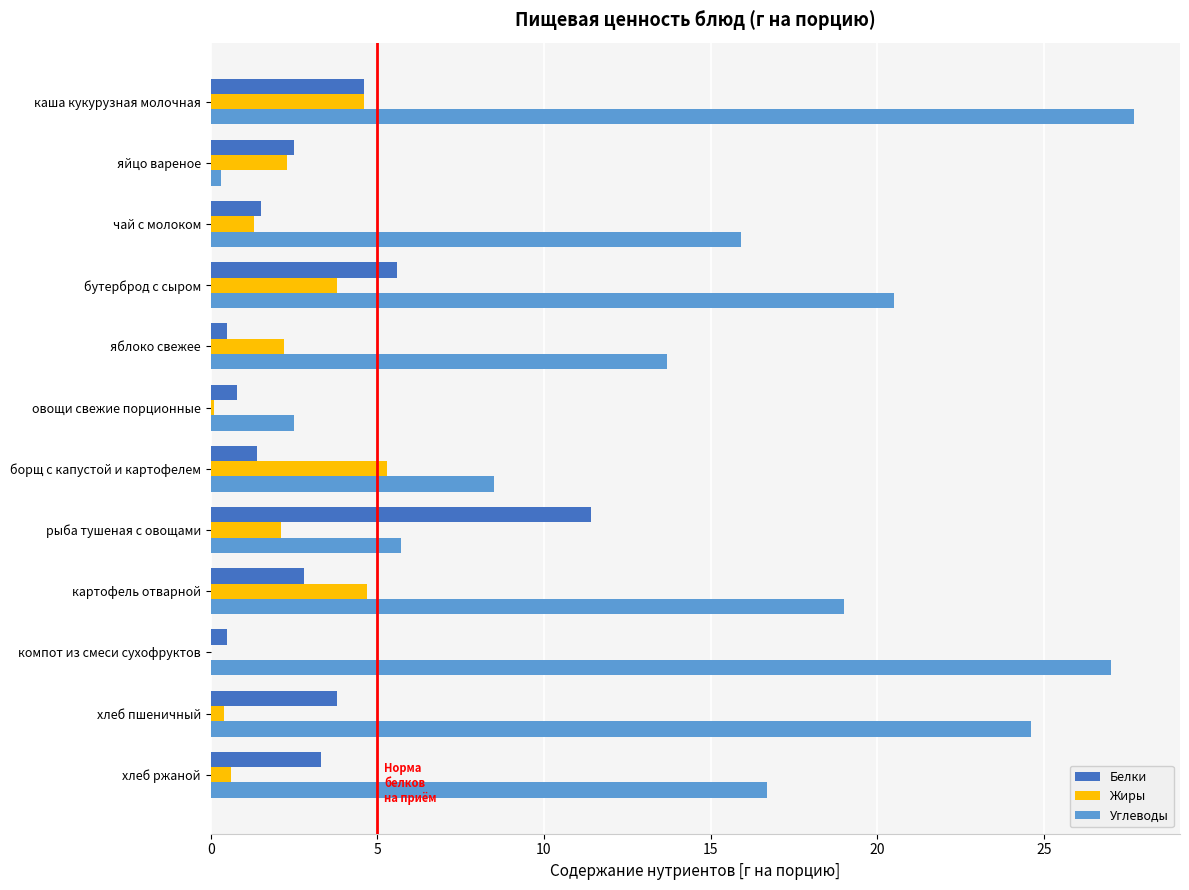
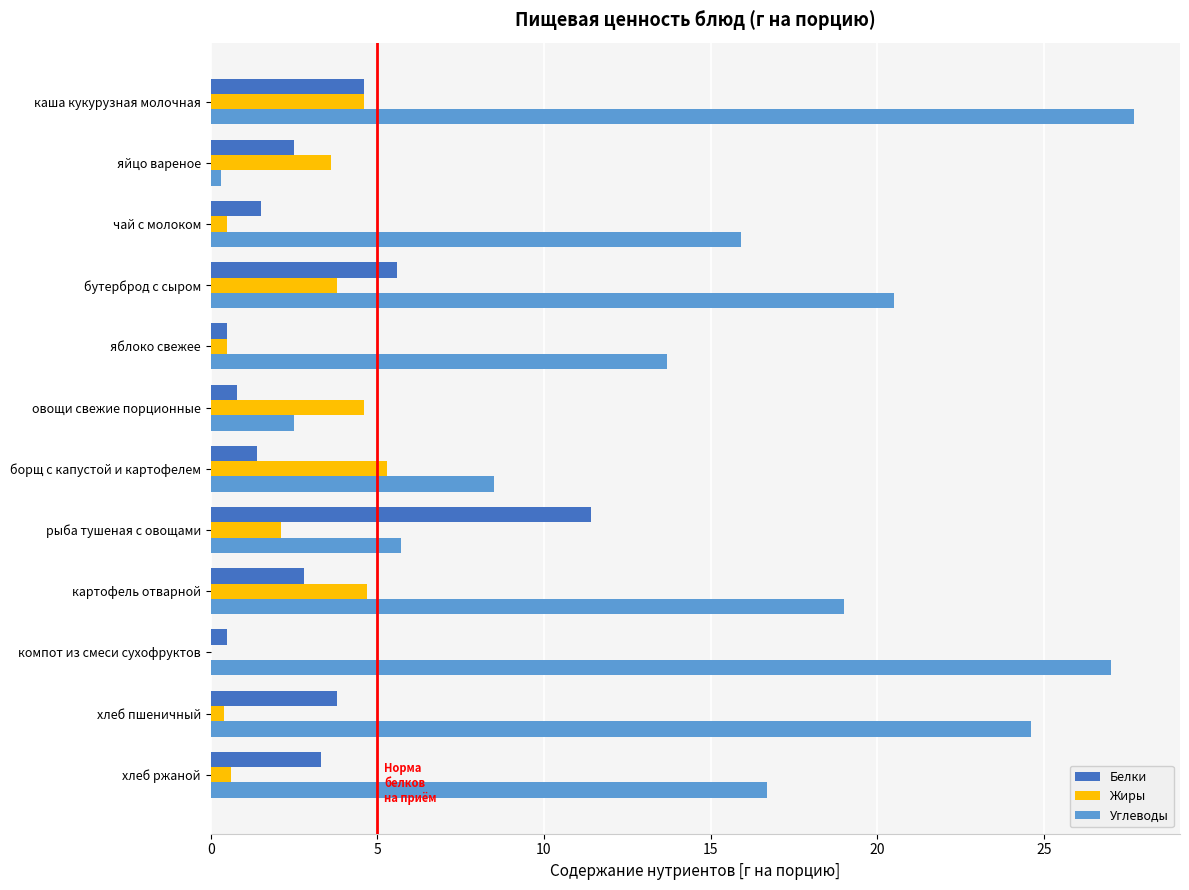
Жиры, яйцо вареное: 2.3 -> 3.6
Жиры, чай с молоком: 1.3 -> 0.5
Жиры, яблоко свежее: 2.2 -> 0.5
Жиры, овощи свежие порционные: 0.1 -> 4.6
